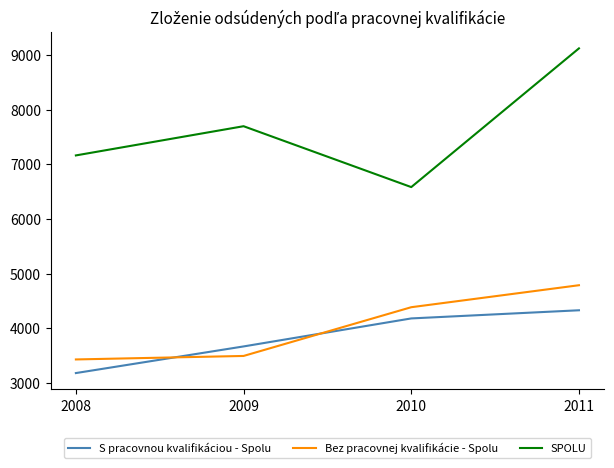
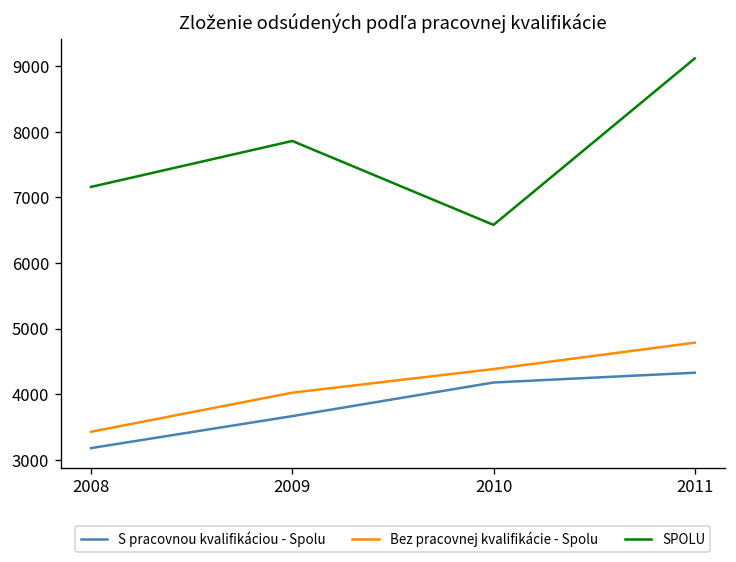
Bez pracovnej kvalifikácie - Spolu, 2009: 3500 -> 4000
SPOLU, 2009: 7700 -> 7900
